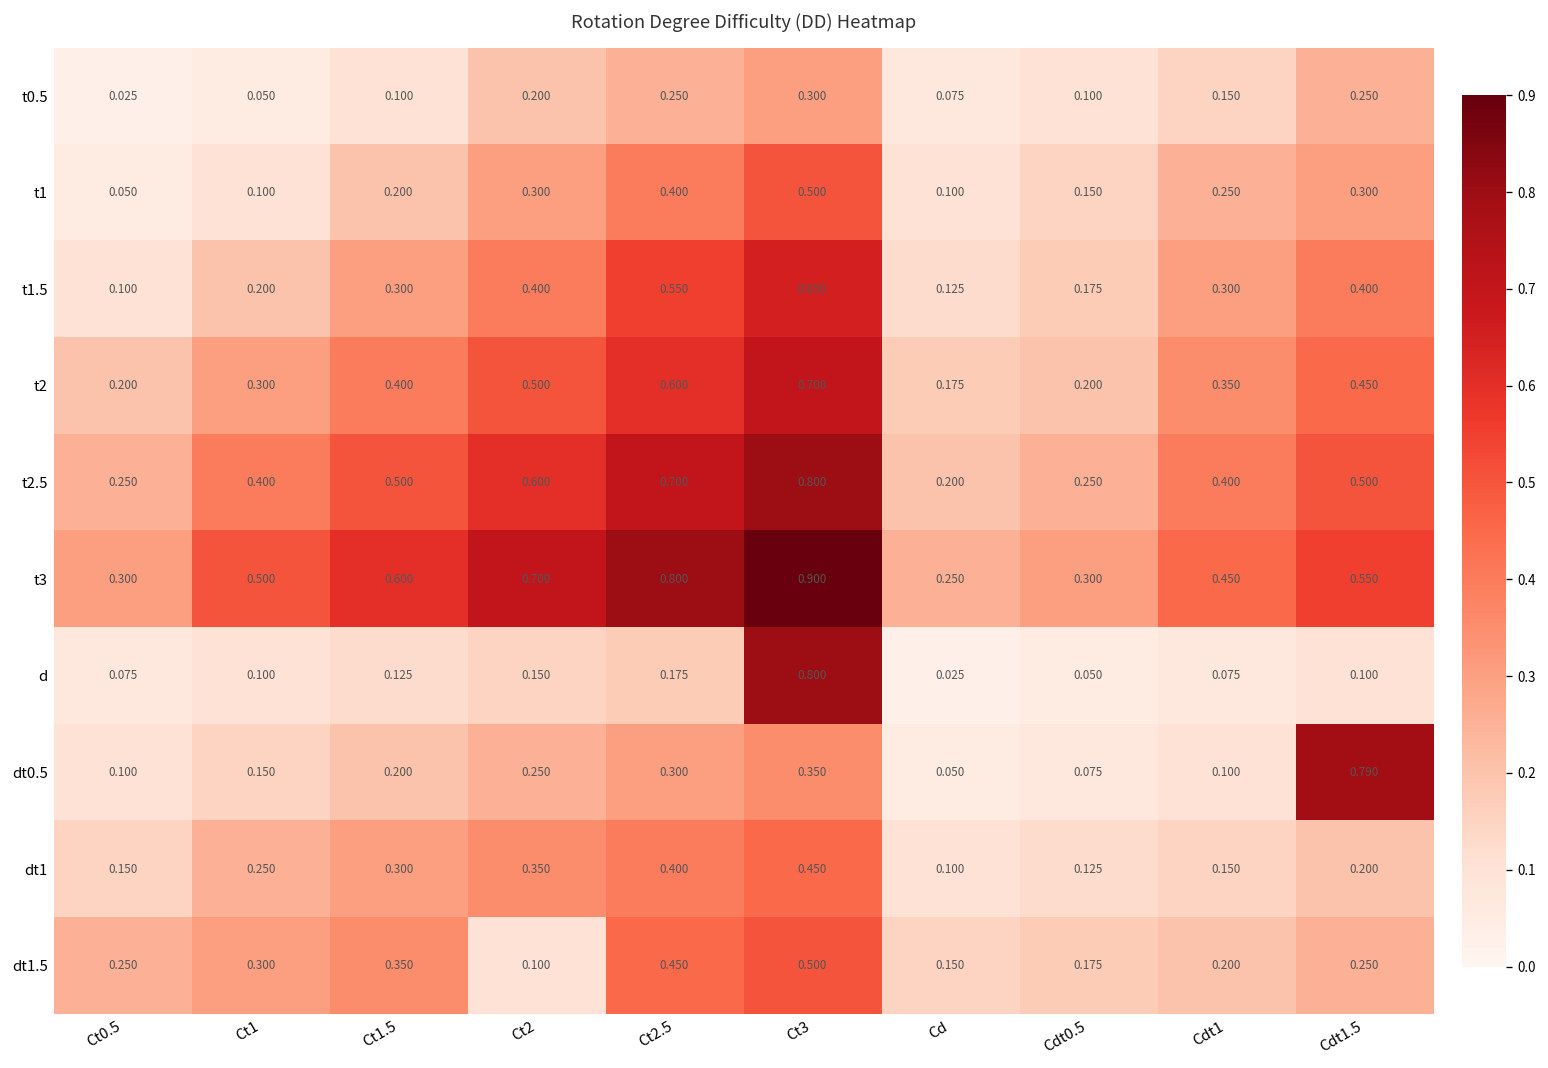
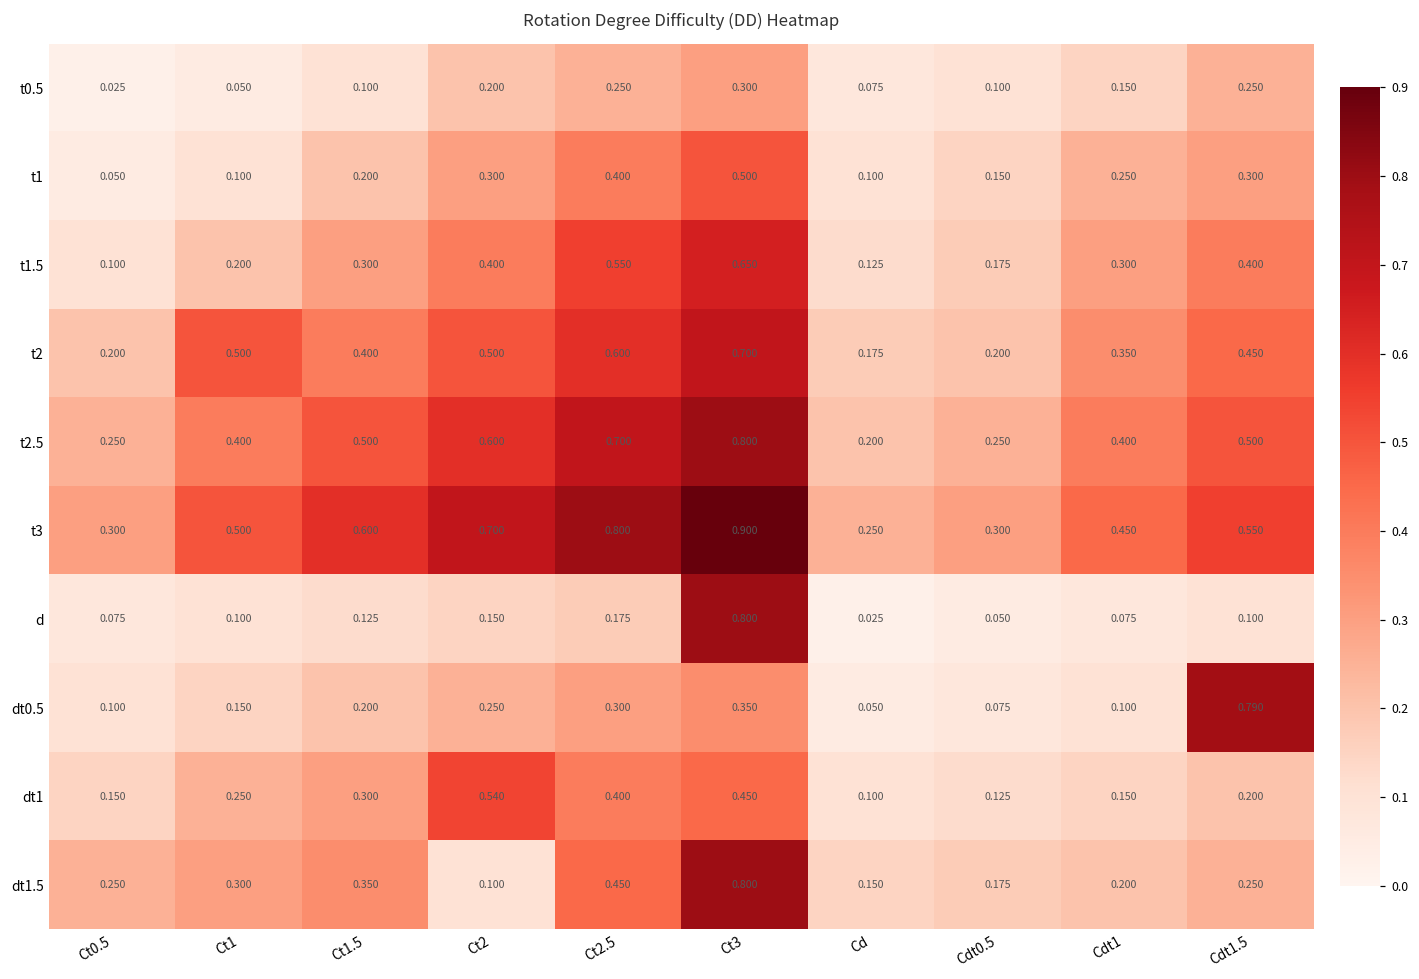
t2, Ct1: 0.300 -> 0.500
dt1, Ct2: 0.350 -> 0.540
dt1.5, Ct3: 0.500 -> 0.800
